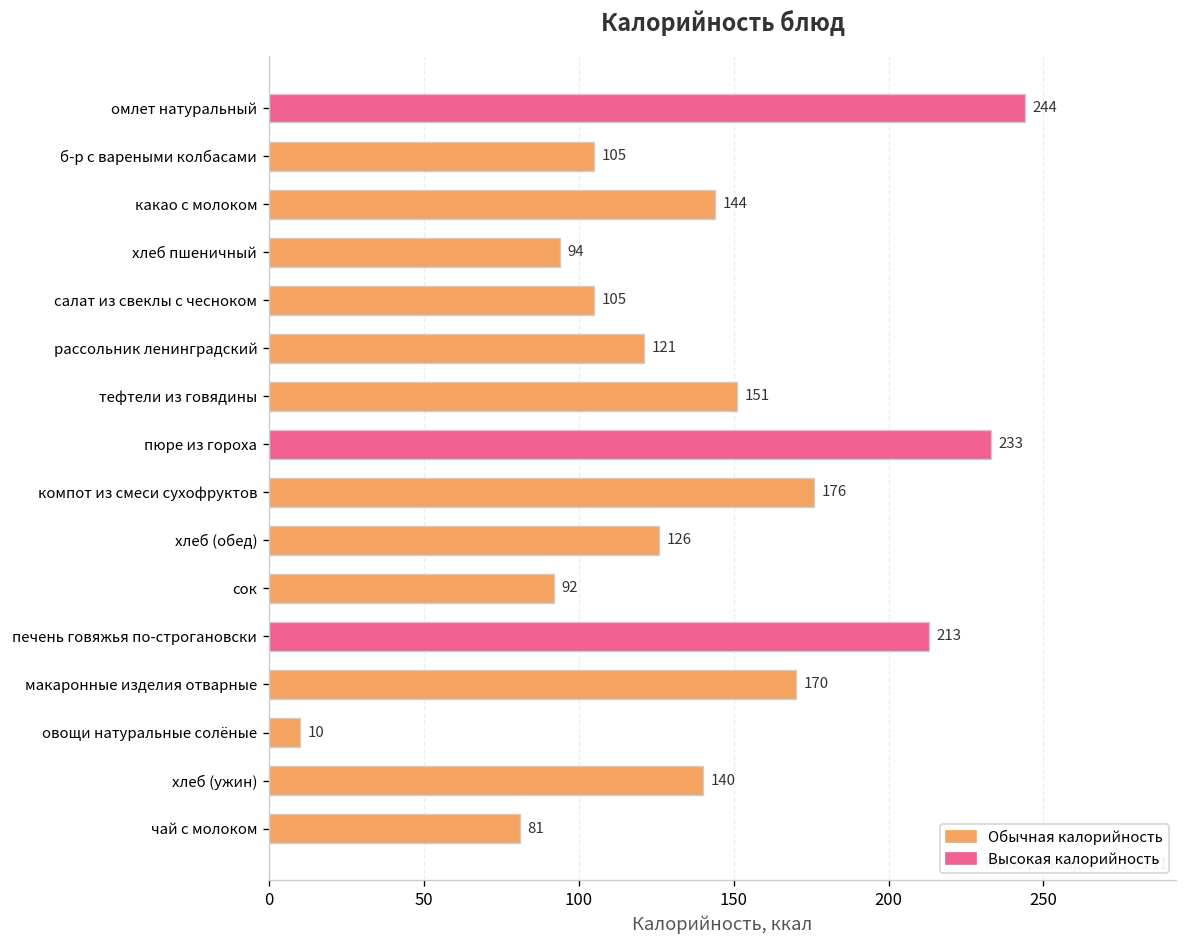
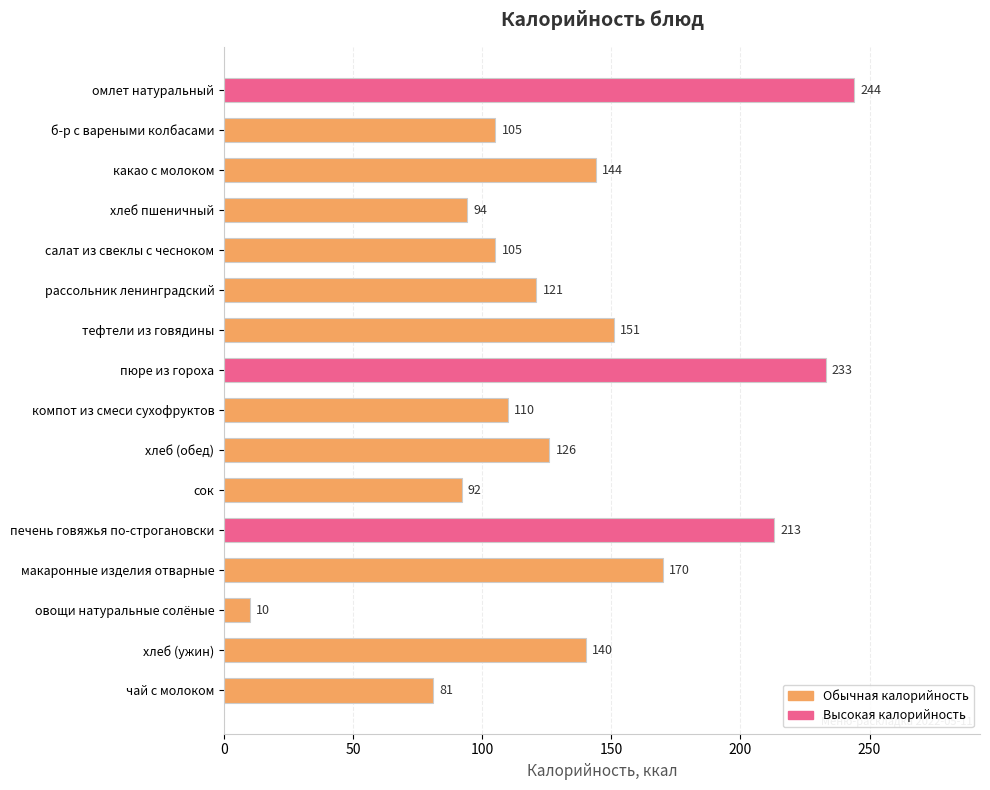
компот из смеси сухофруктов: 176 -> 110
